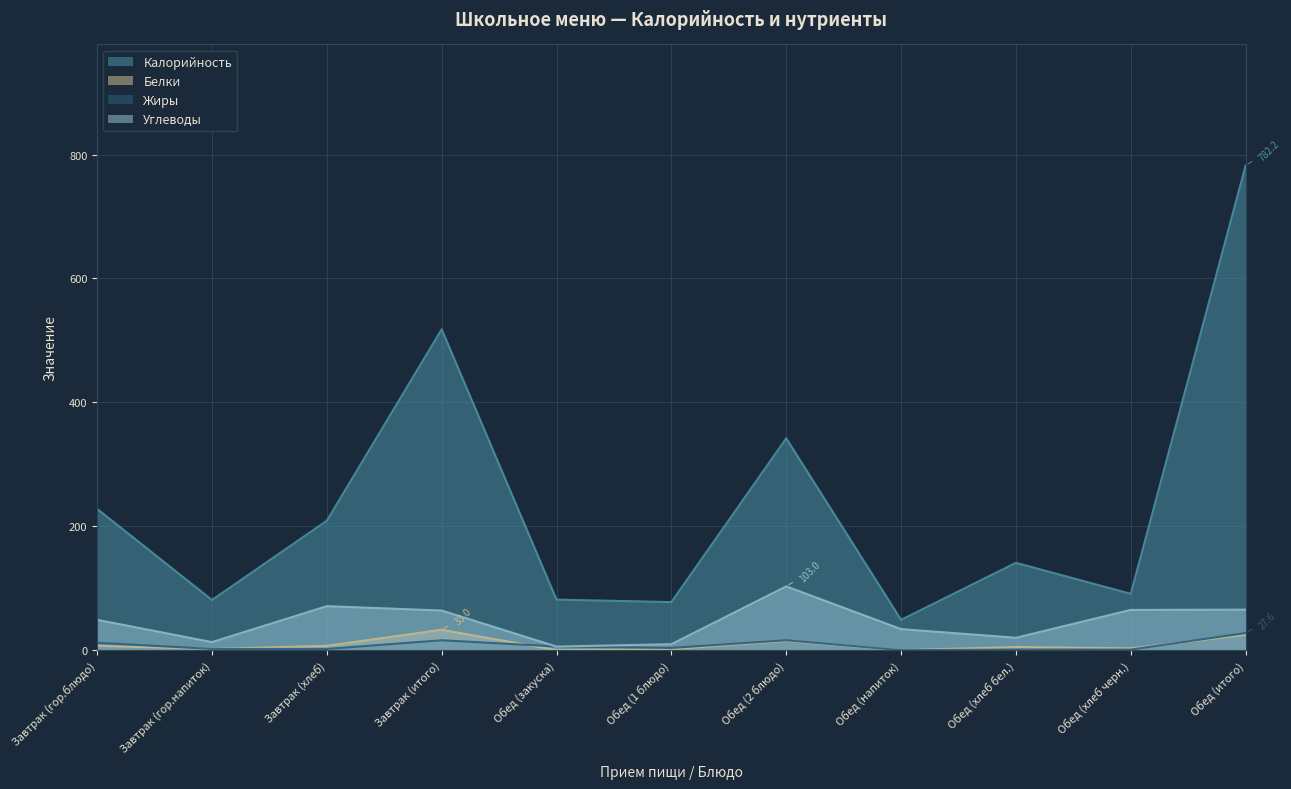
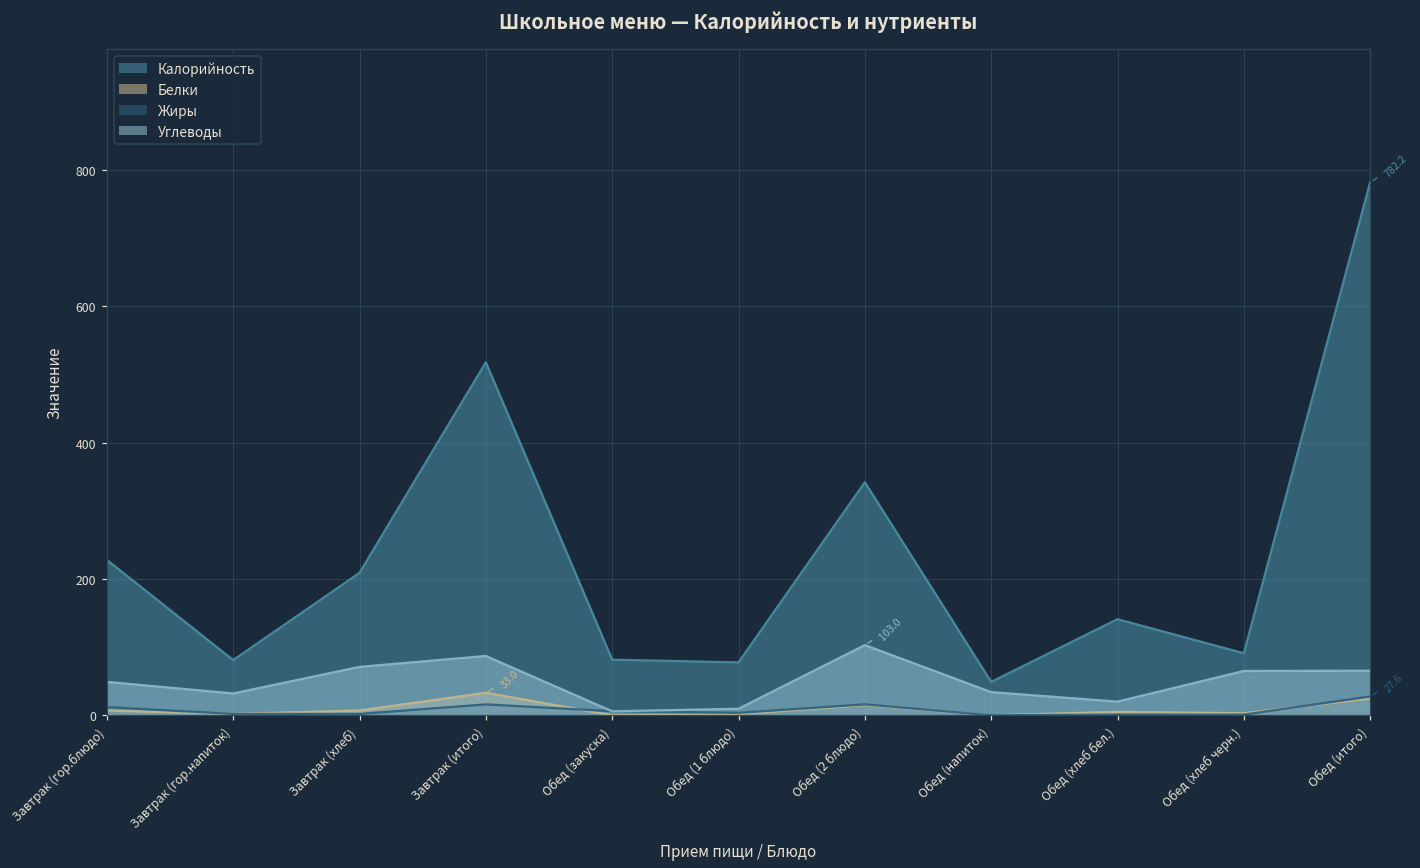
Углеводы, Завтрак (гор.напиток): 10 -> 30
Углеводы, Завтрак (итого): 60 -> 90
